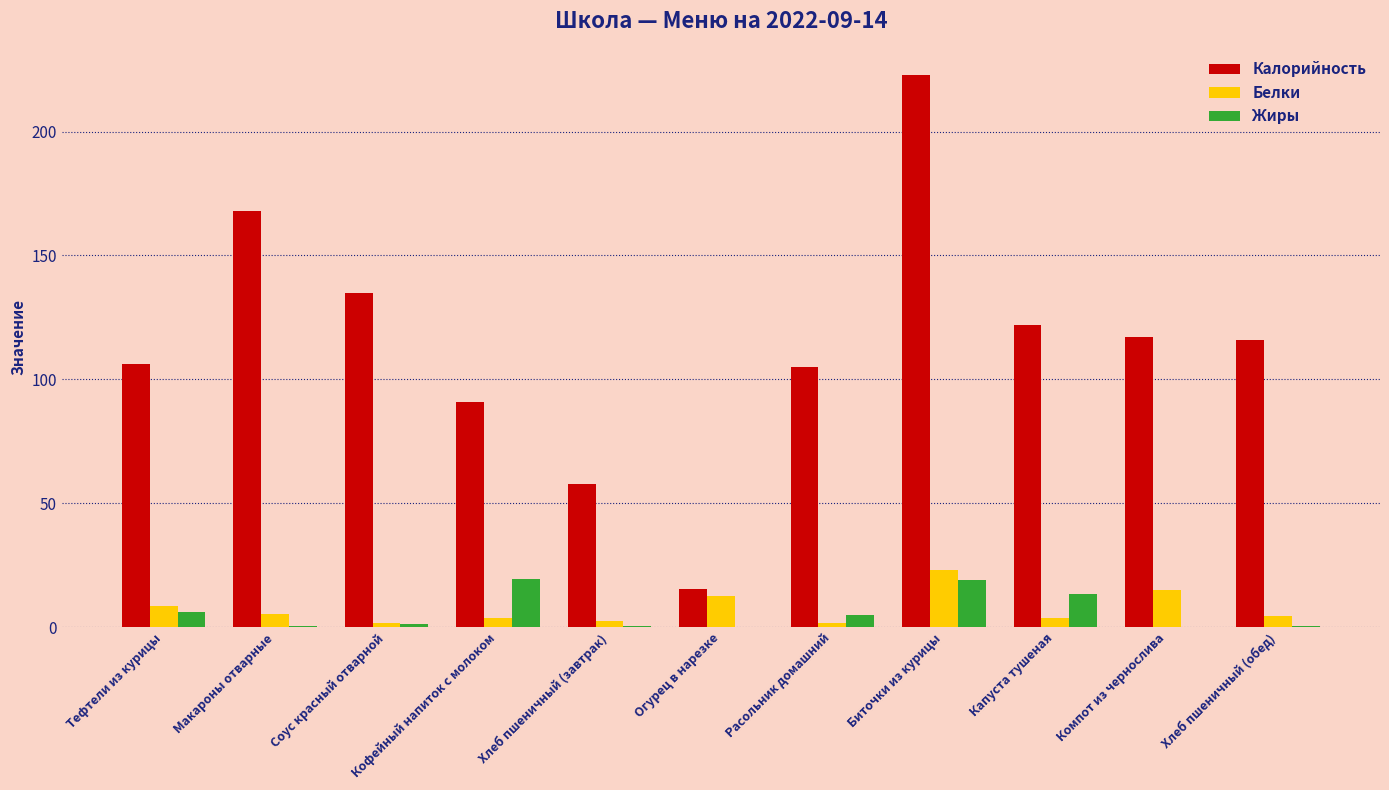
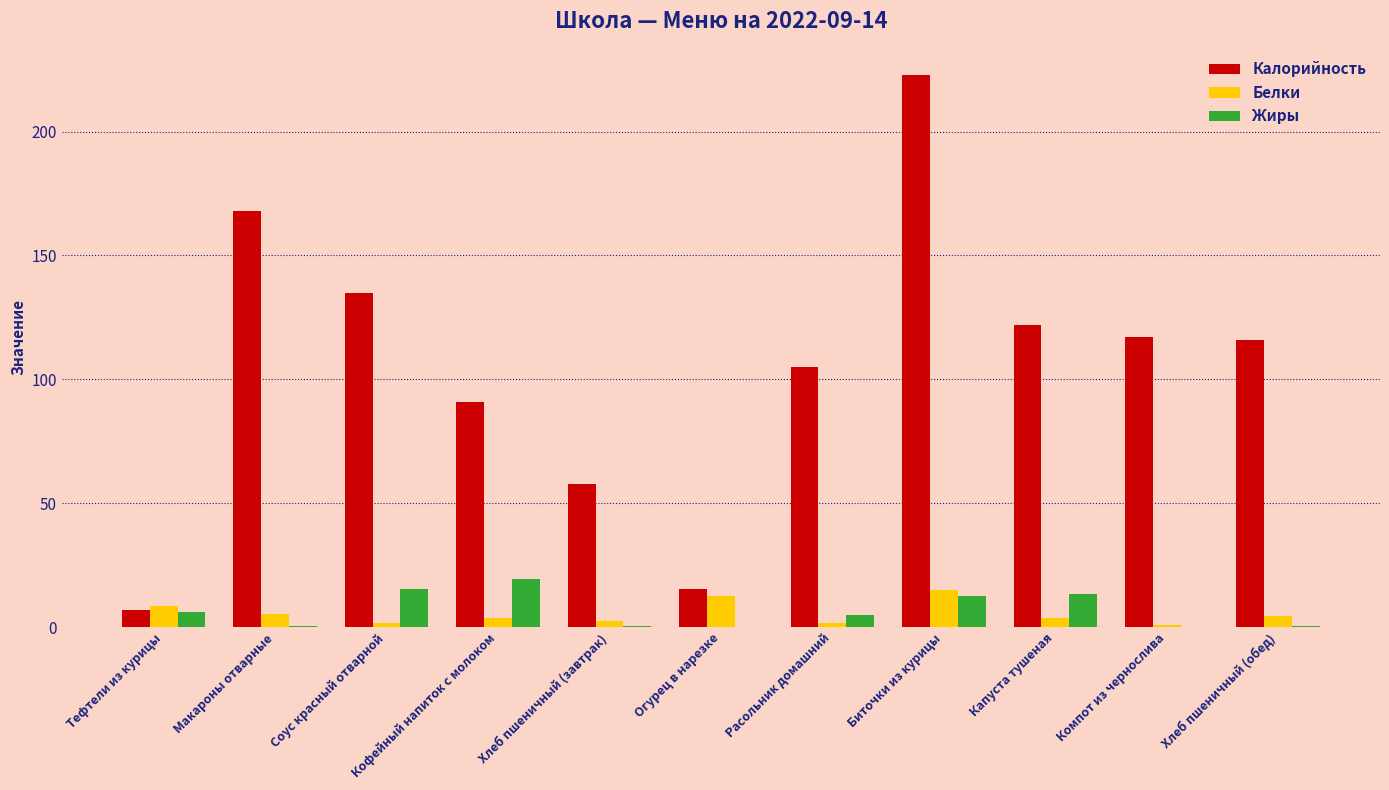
Калорийность, Тефтели из курицы: 106 -> 7
Жиры, Соус красный отварной: 1 -> 15
Белки, Биточки из курицы: 23 -> 15
Жиры, Биточки из курицы: 19 -> 13
Белки, Компот из чернослива: 15 -> 1
